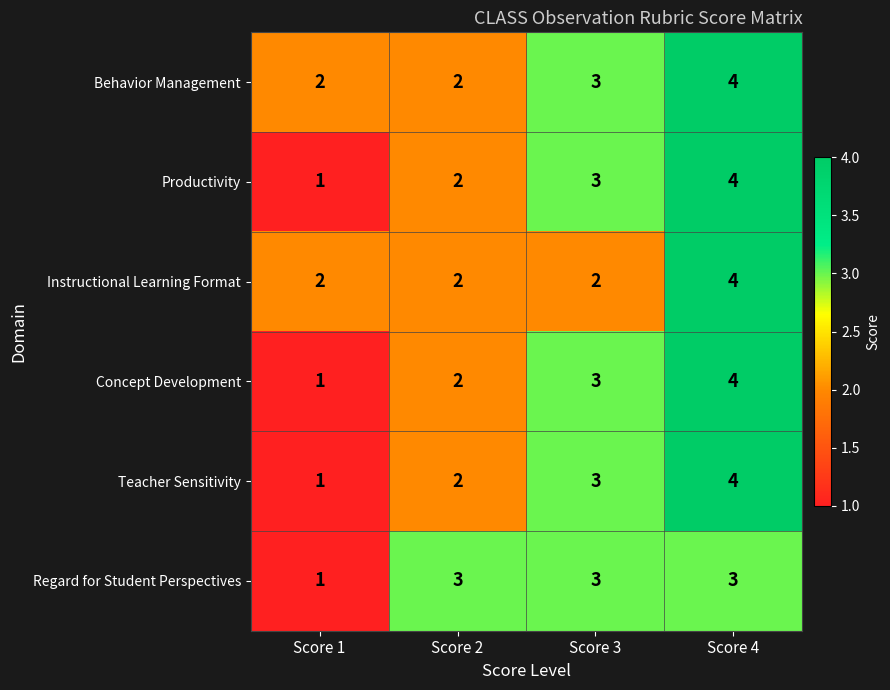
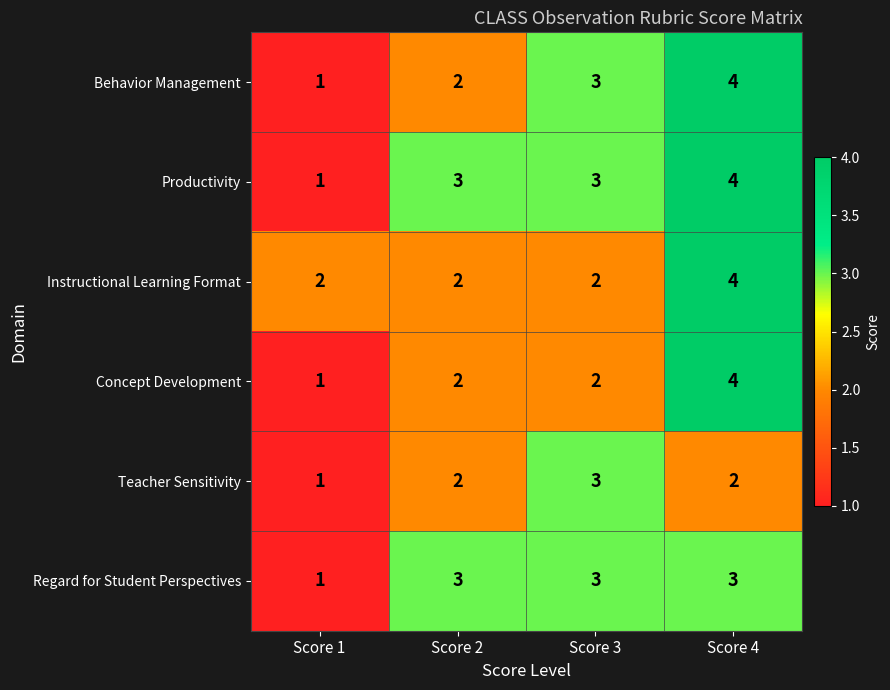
Behavior Management, Score 1: 2 -> 1
Productivity, Score 2: 2 -> 3
Concept Development, Score 3: 3 -> 2
Teacher Sensitivity, Score 4: 4 -> 2
